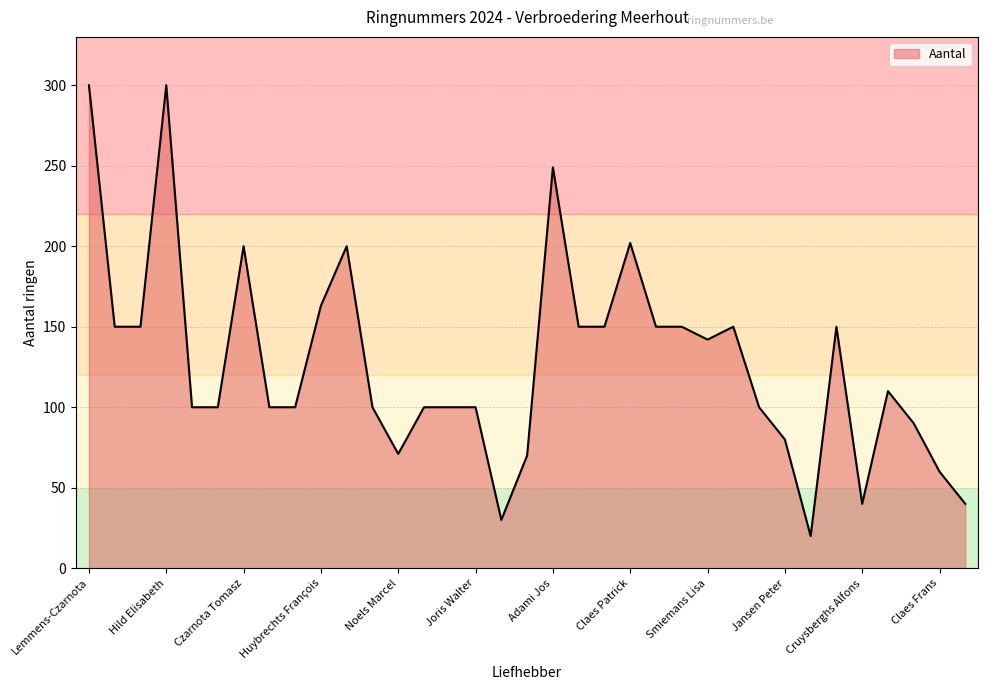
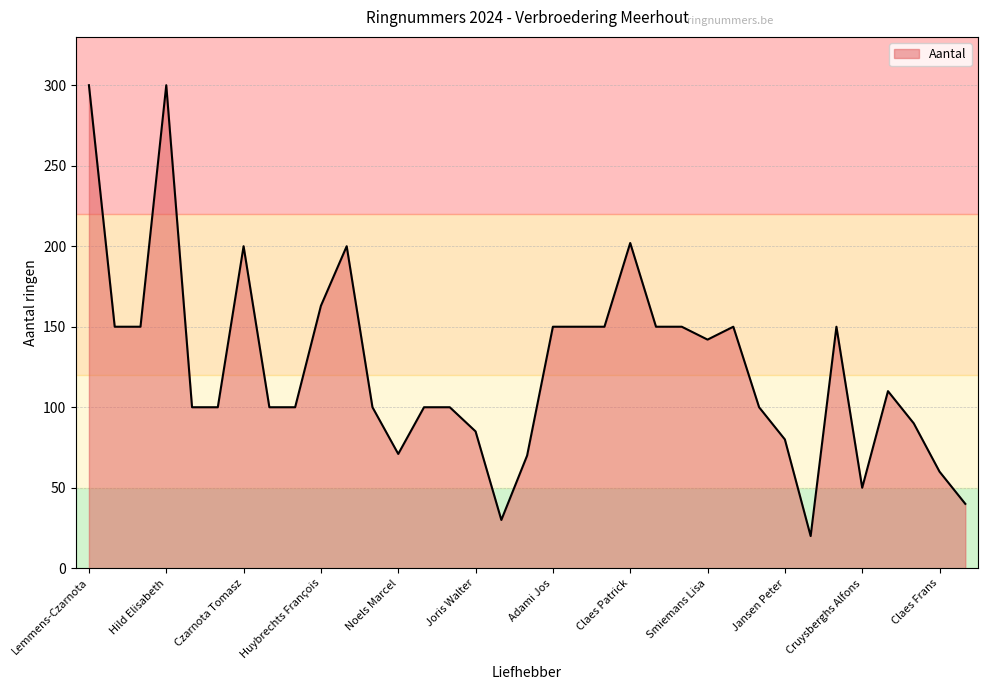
Joris Walter: 100 -> 85
Adami Jos: 249 -> 150
Cruysberghs Alfons: 40 -> 50
